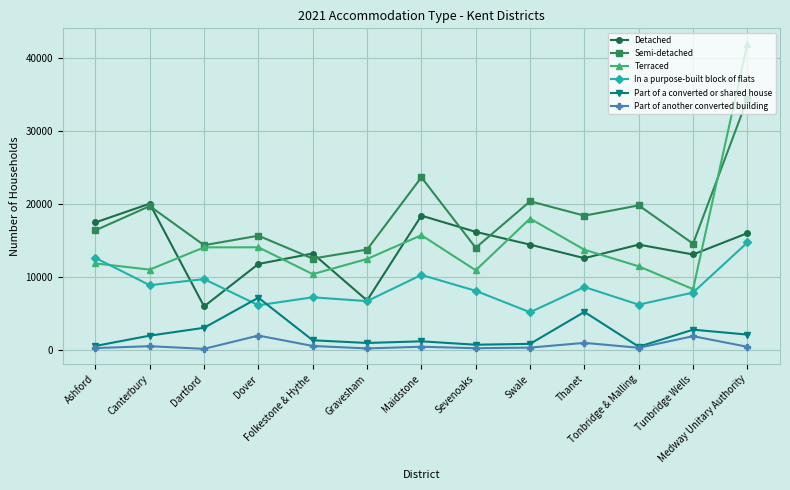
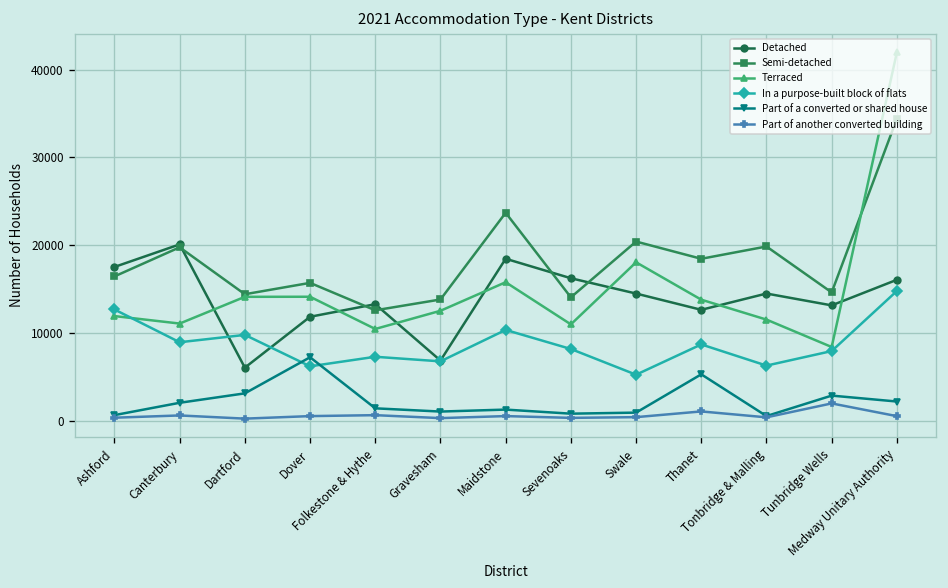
Part of another converted building, Dover: 2000 -> 1000
